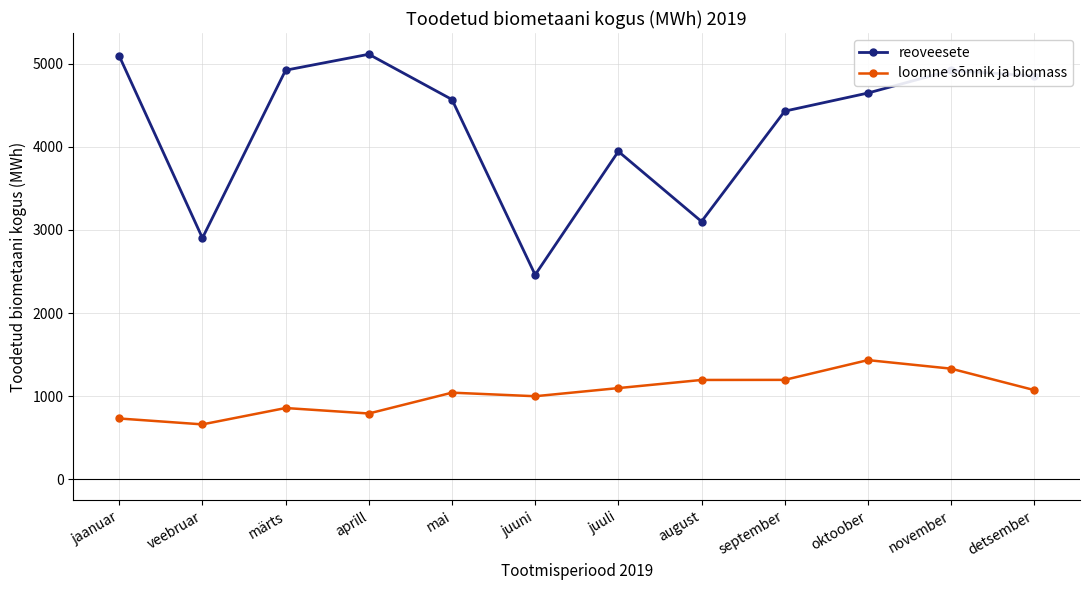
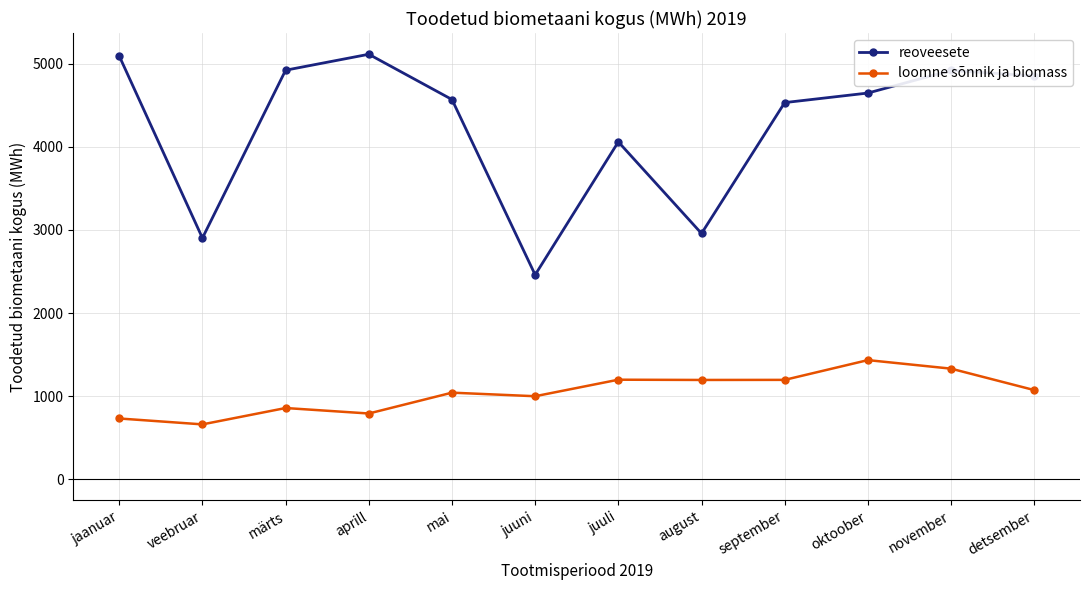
reoveesete, juuli: 3900 -> 4100
loomne sõnnik ja biomass, juuli: 1100 -> 1200
reoveesete, august: 3100 -> 3000
reoveesete, september: 4400 -> 4500
